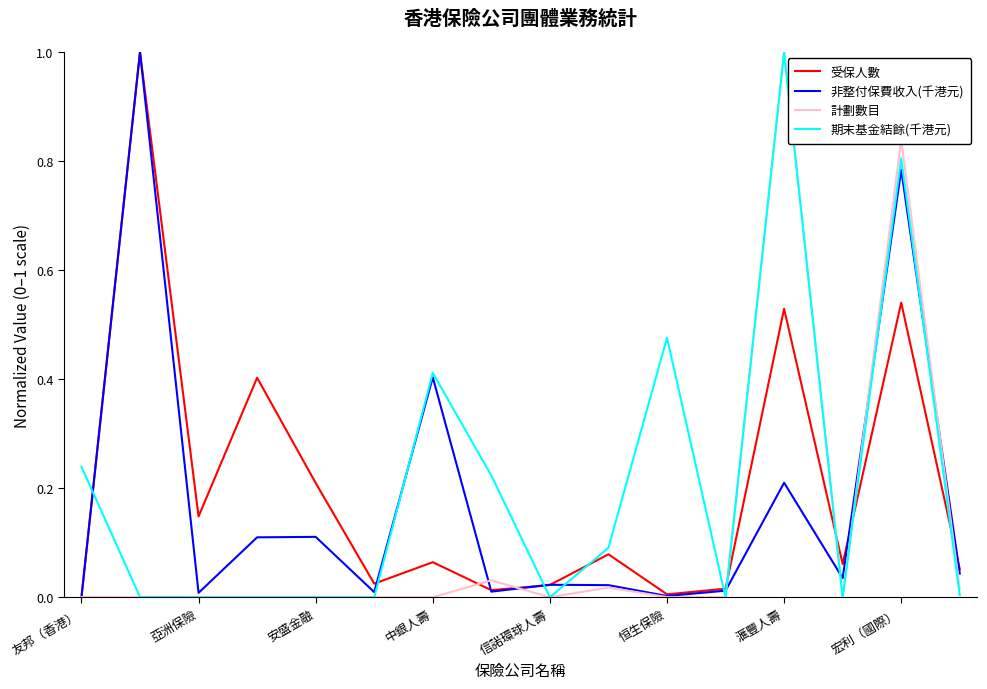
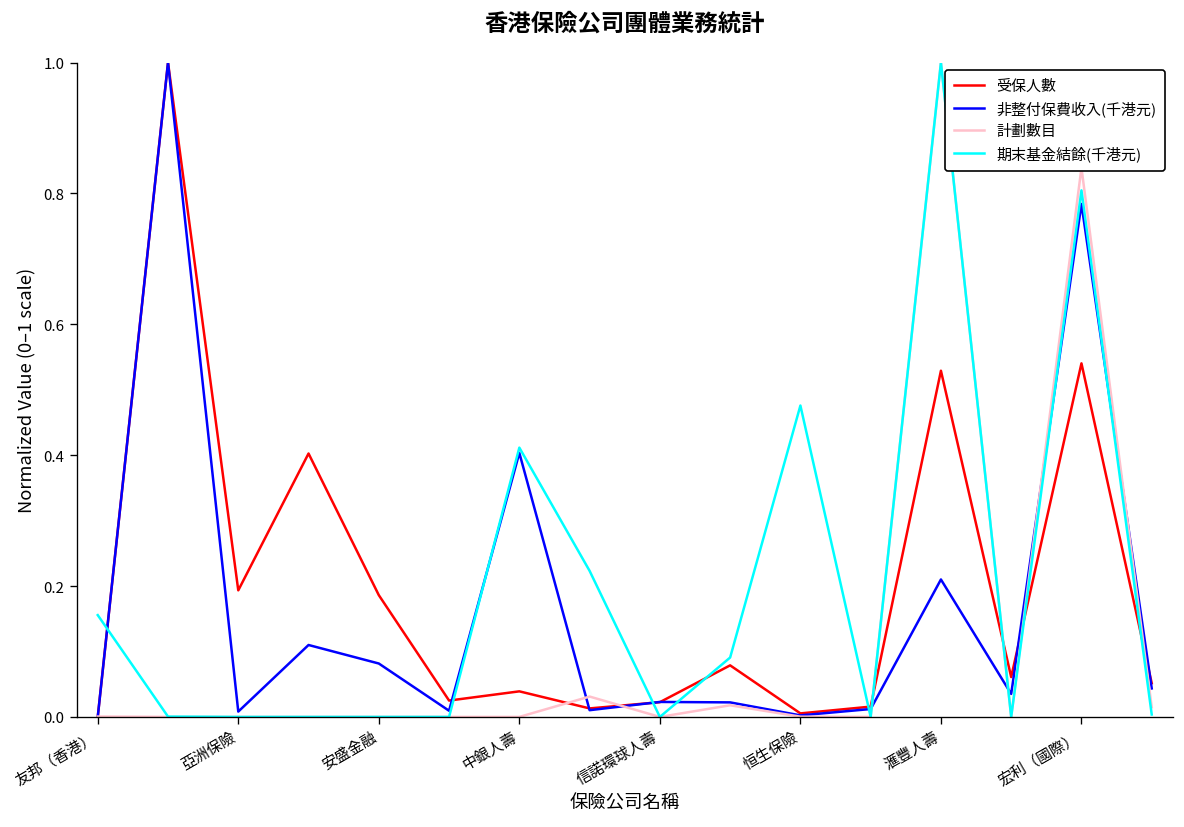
期末基金結餘(千港元), 友邦（香港）: 0.24 -> 0.16
受保人數, 亞洲保險: 0.15 -> 0.19
受保人數, 安盛金融: 0.21 -> 0.19
非整付保費收入(千港元), 安盛金融: 0.11 -> 0.08
受保人數, 中銀人壽: 0.06 -> 0.04
